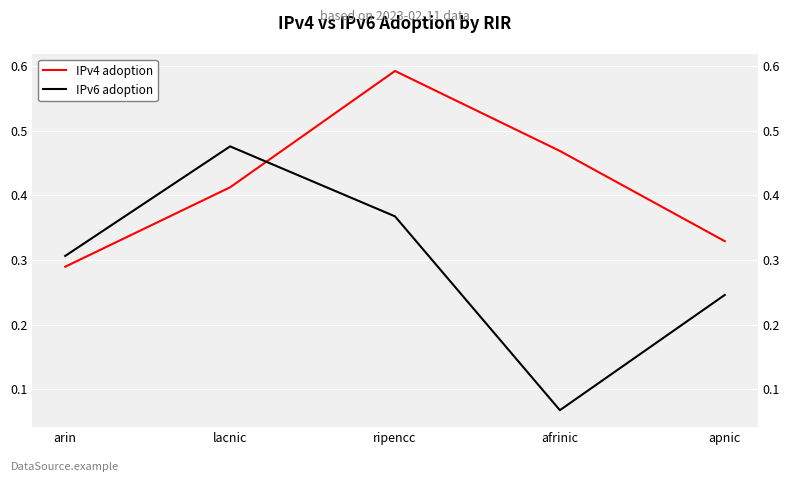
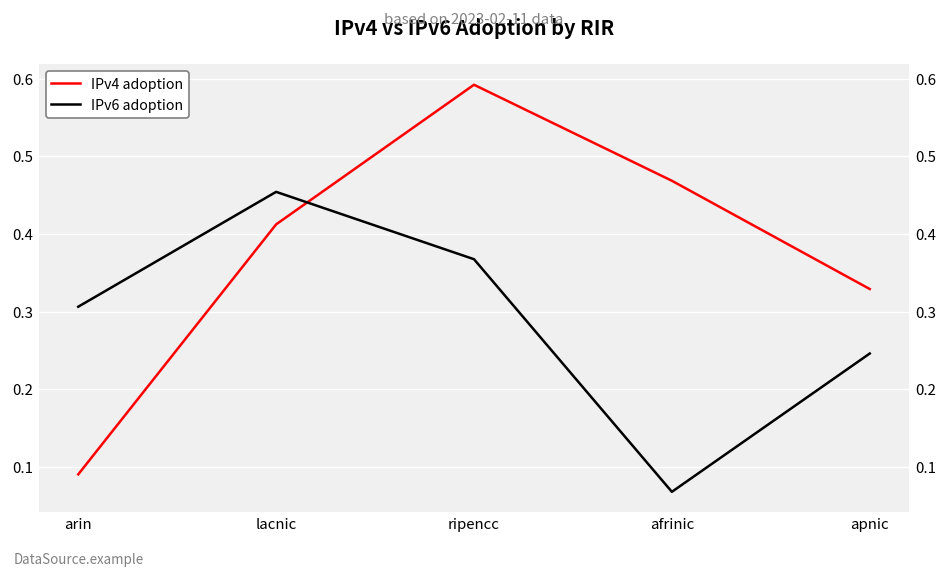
IPv4 adoption, arin: 0.29 -> 0.09
IPv6 adoption, lacnic: 0.48 -> 0.45
